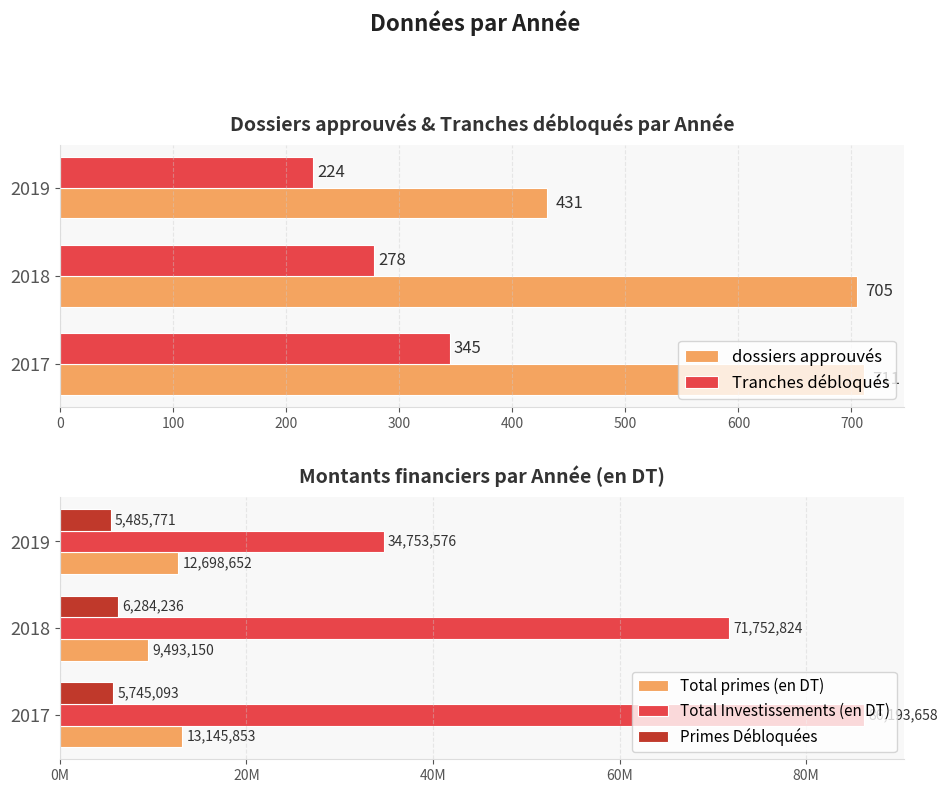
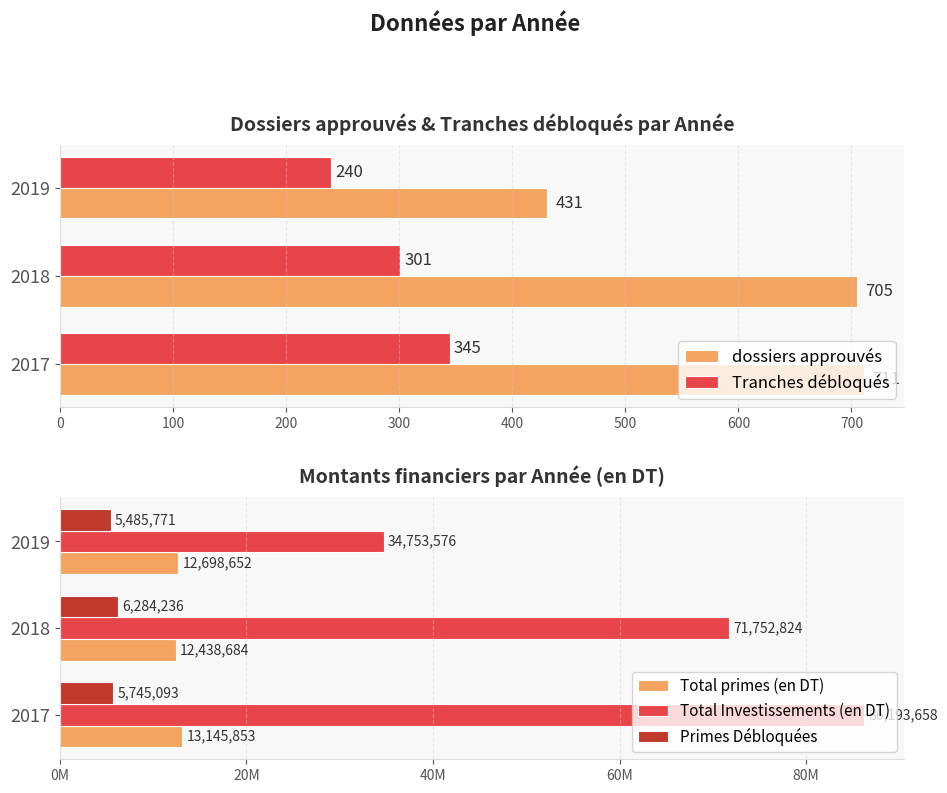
Dossiers approuvés & Tranches débloqués par Année, Tranches débloqués, 2019: 224 -> 240
Dossiers approuvés & Tranches débloqués par Année, Tranches débloqués, 2018: 278 -> 301
Montants financiers par Année (en DT), Total primes (en DT), 2018: 9,493,150 -> 12,438,684
